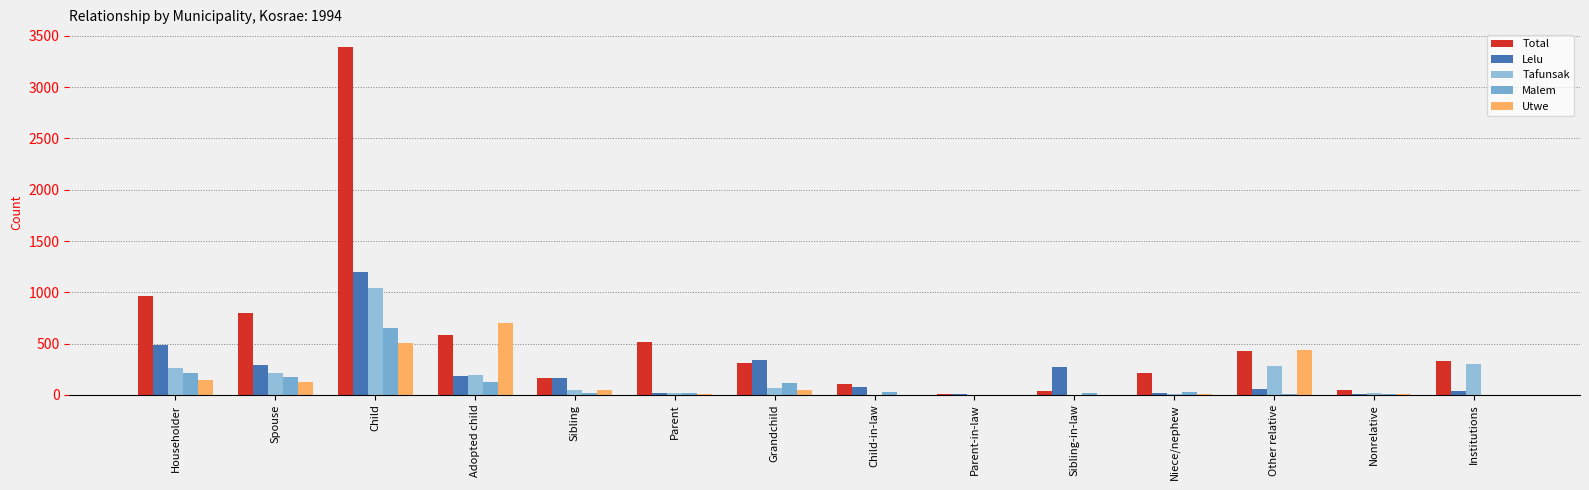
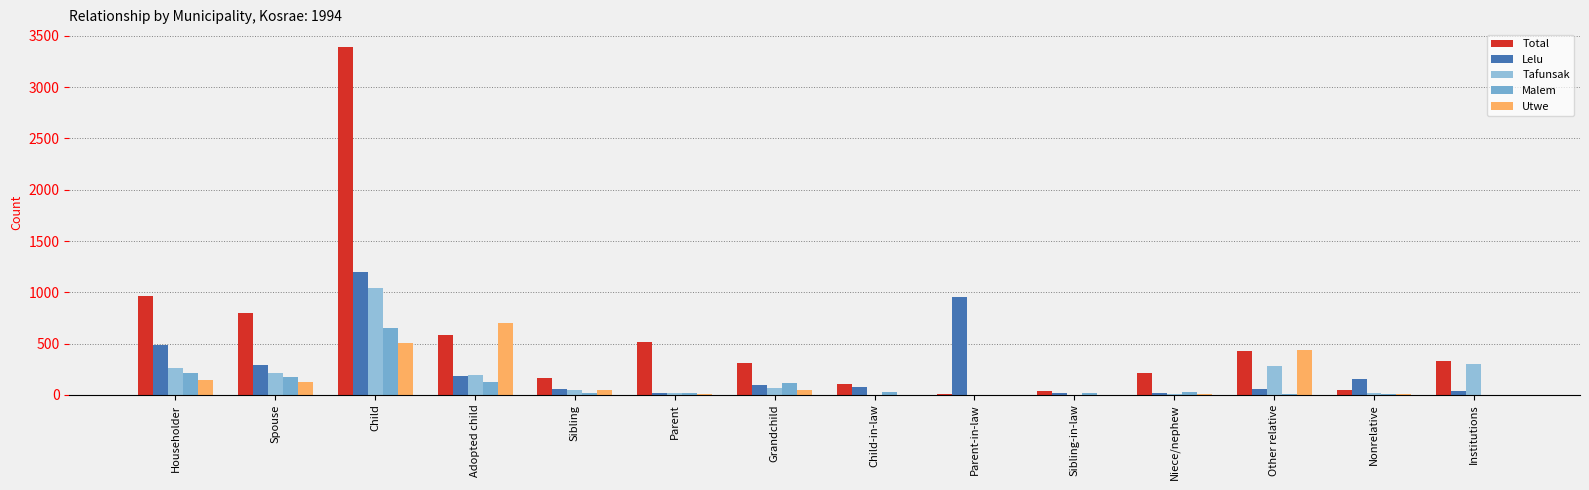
Lelu, Sibling: 160 -> 60
Lelu, Grandchild: 340 -> 100
Lelu, Parent-in-law: 10 -> 950
Lelu, Sibling-in-law: 280 -> 20
Lelu, Nonrelative: 10 -> 160
